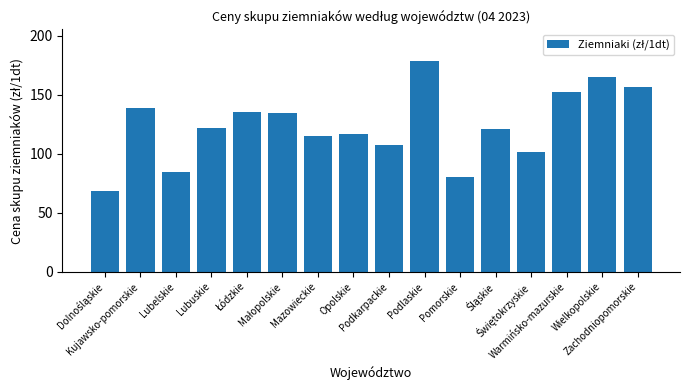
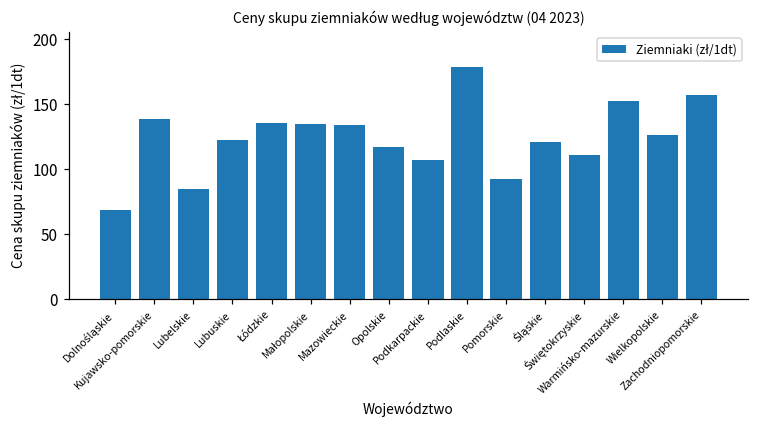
Mazowieckie: 115 -> 134
Pomorskie: 81 -> 93
Świętokrzyskie: 101 -> 111
Wielkopolskie: 165 -> 127
